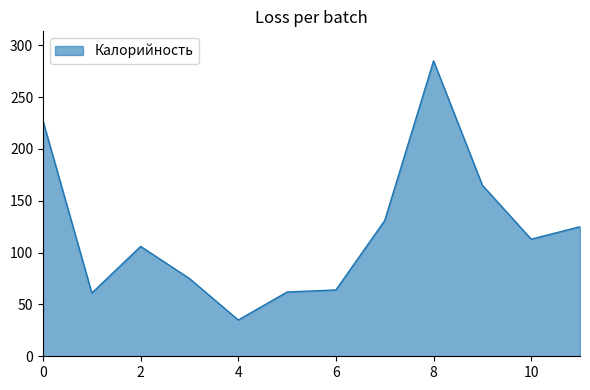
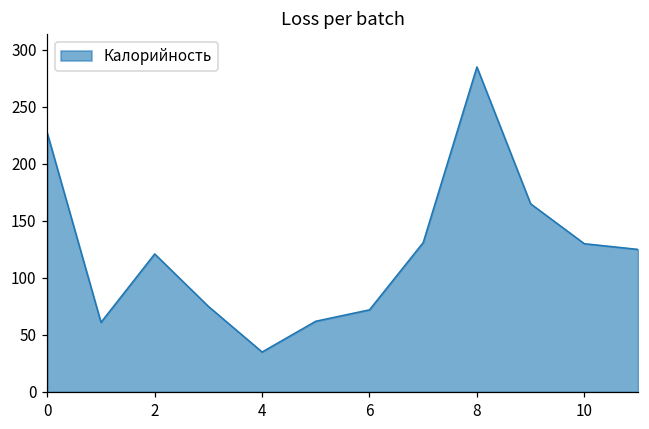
2: 106 -> 121
6: 64 -> 72
10: 113 -> 130
